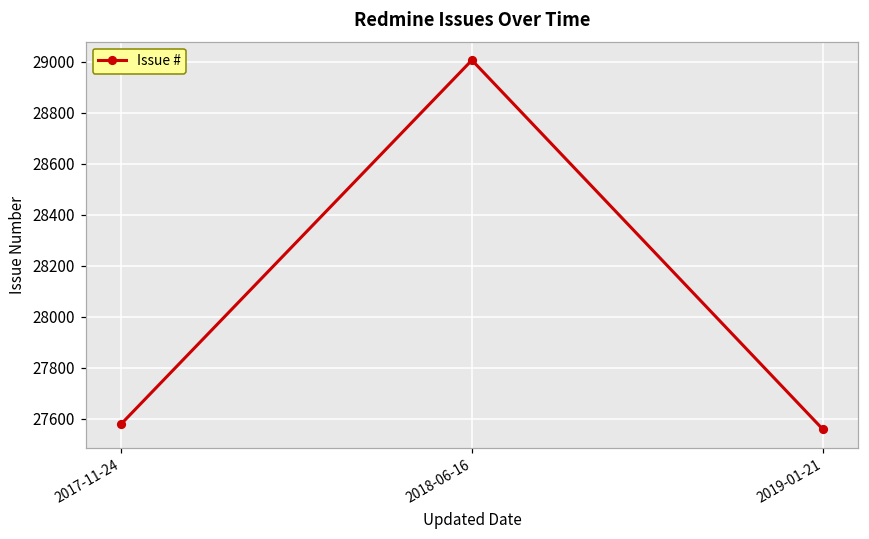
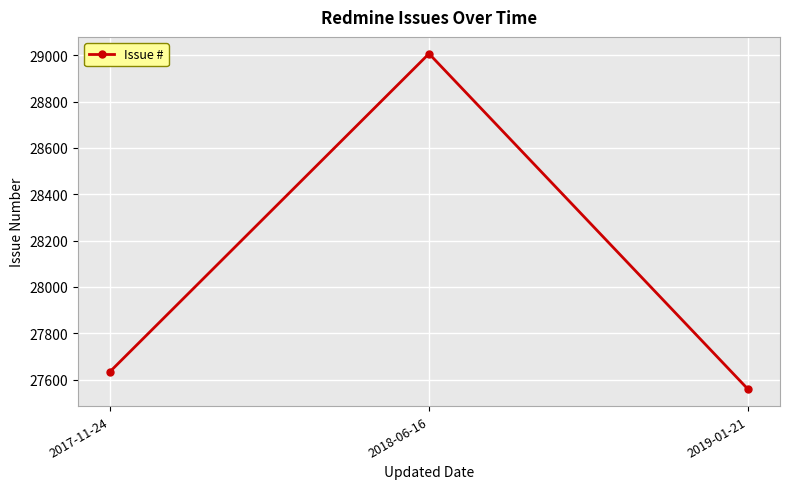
2017-11-24: 27580 -> 27630
